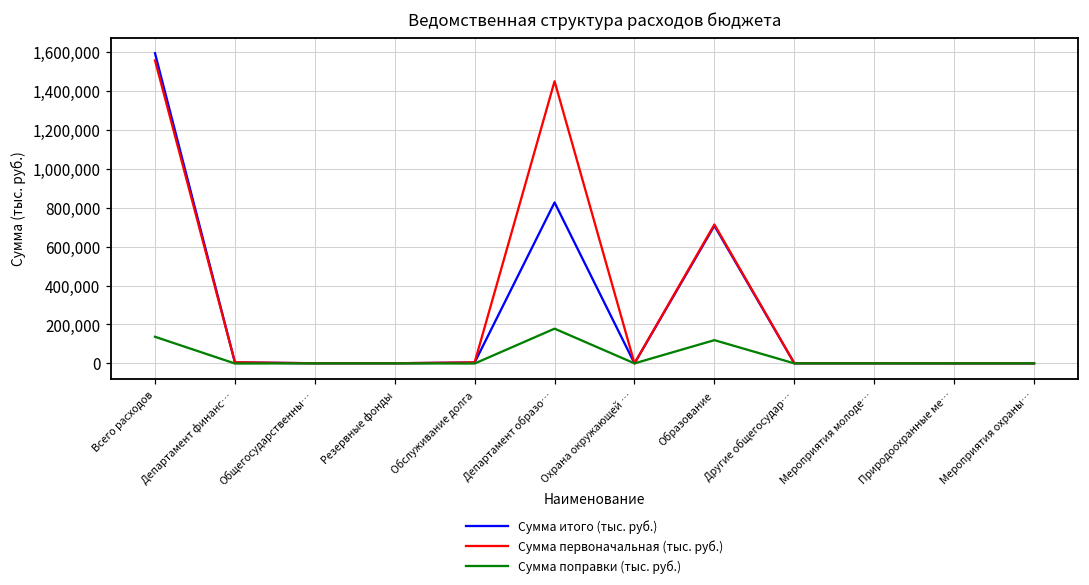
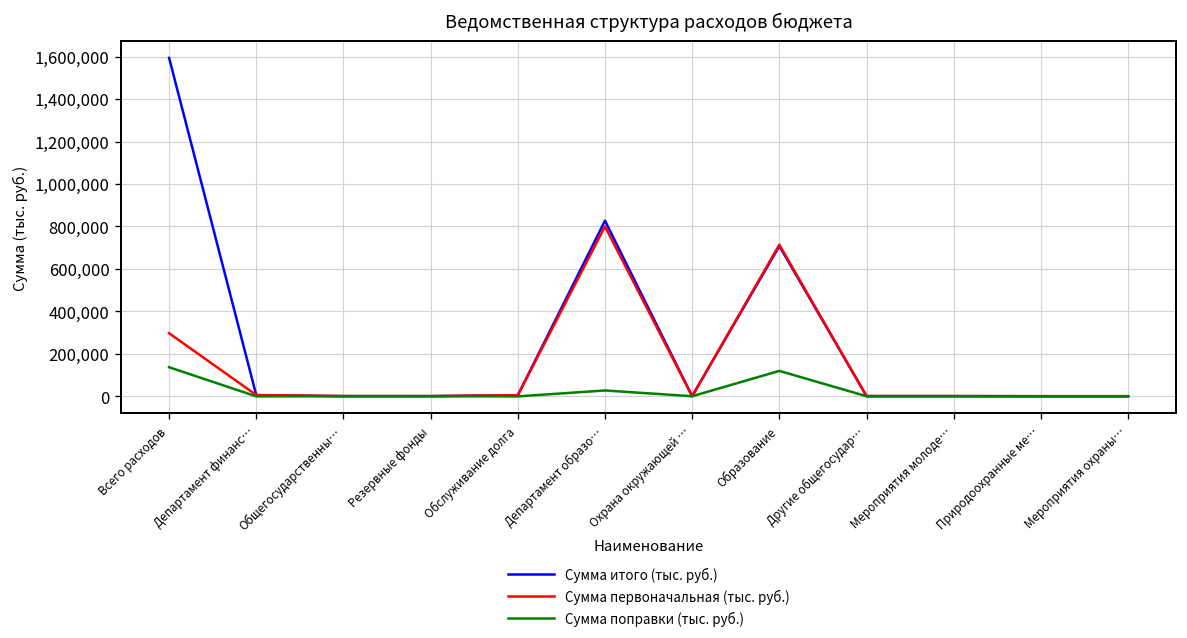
Сумма первоначальная (тыс. руб.), Всего расходов: 1,560,000 -> 300,000
Сумма первоначальная (тыс. руб.), Департамент образо…: 1,450,000 -> 800,000
Сумма поправки (тыс. руб.), Департамент образо…: 180,000 -> 30,000
